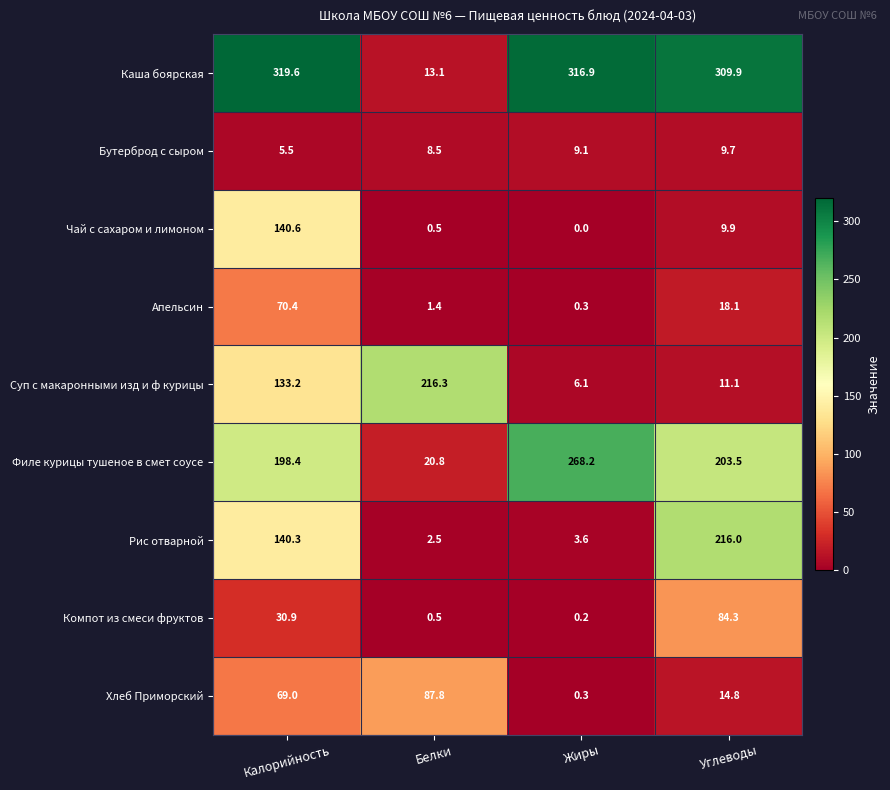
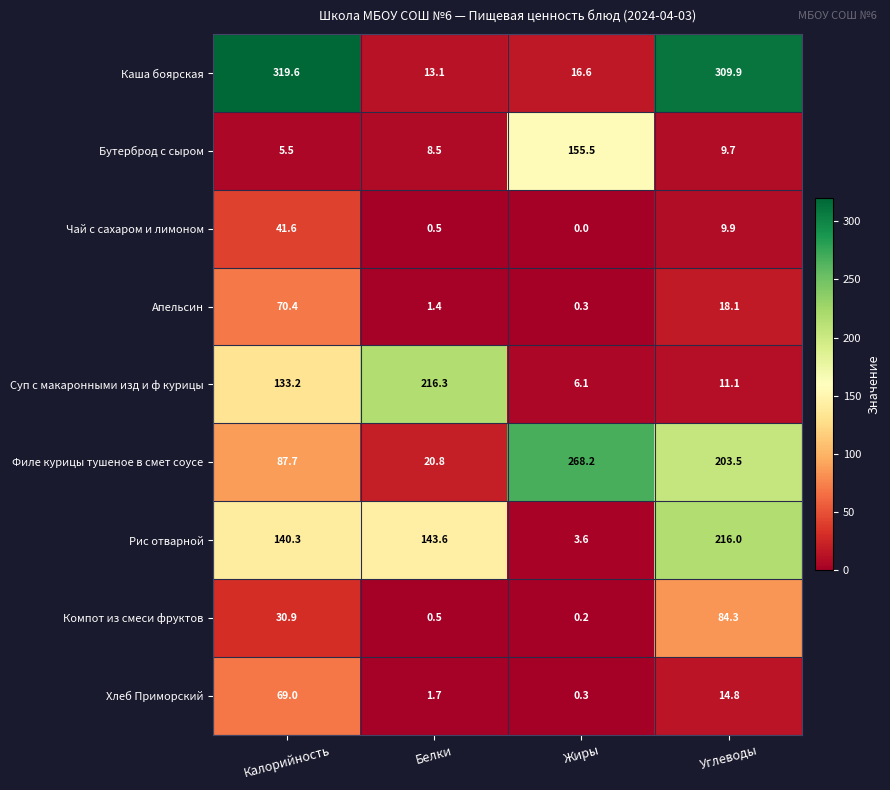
Каша боярская, Жиры: 316.9 -> 16.6
Бутерброд с сыром, Жиры: 9.1 -> 155.5
Чай с сахаром и лимоном, Калорийность: 140.6 -> 41.6
Филе курицы тушеное в смет соусе, Калорийность: 198.4 -> 87.7
Рис отварной, Белки: 2.5 -> 143.6
Хлеб Приморский, Белки: 87.8 -> 1.7
